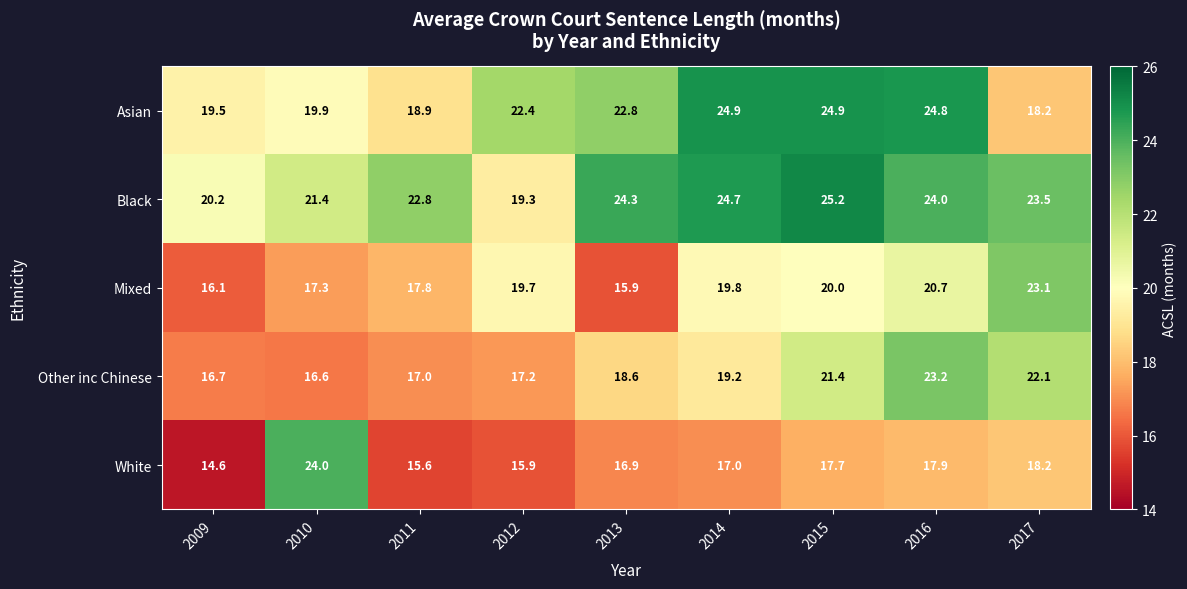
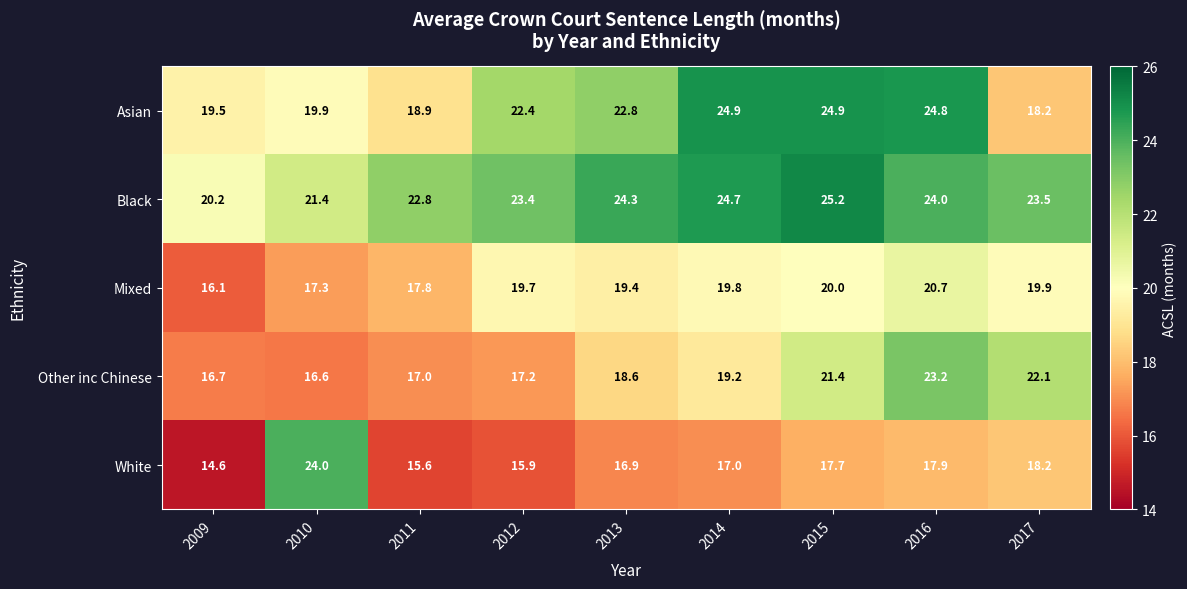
Black, 2012: 19.3 -> 23.4
Mixed, 2013: 15.9 -> 19.4
Mixed, 2017: 23.1 -> 19.9
